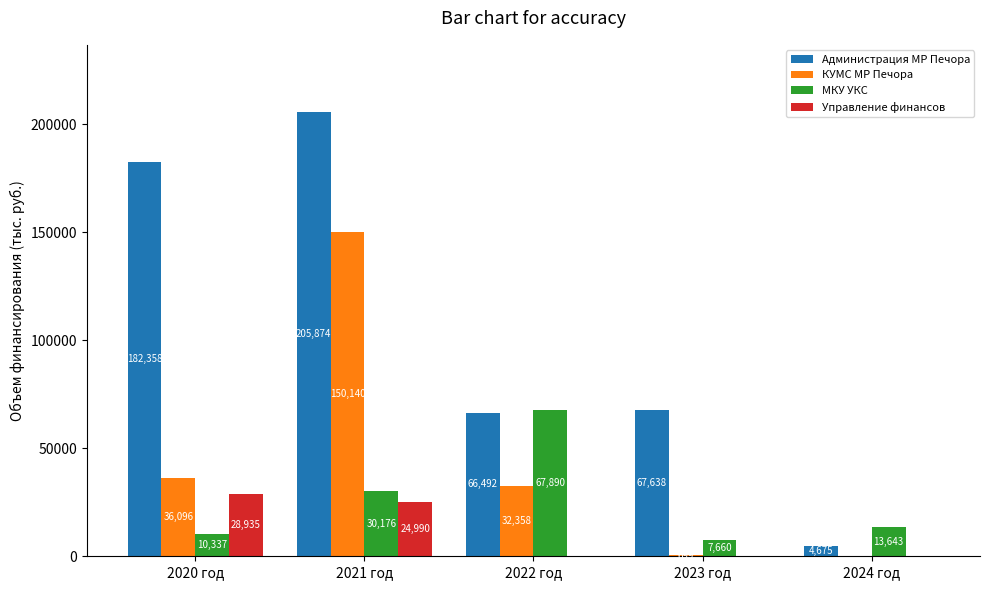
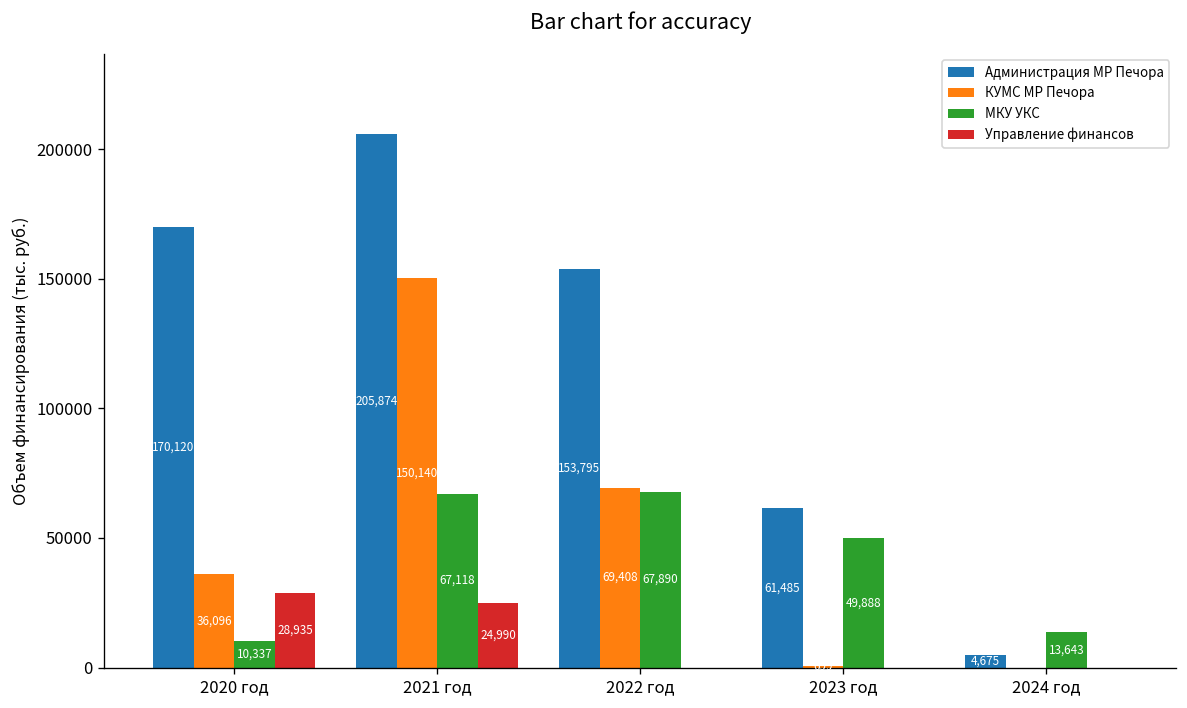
Администрация МР Печора, 2020 год: 182,358 -> 170,120
МКУ УКС, 2021 год: 30,176 -> 67,118
Администрация МР Печора, 2022 год: 66,492 -> 153,795
КУМС МР Печора, 2022 год: 32,358 -> 69,408
Администрация МР Печора, 2023 год: 67,638 -> 61,485
МКУ УКС, 2023 год: 7,660 -> 49,888
